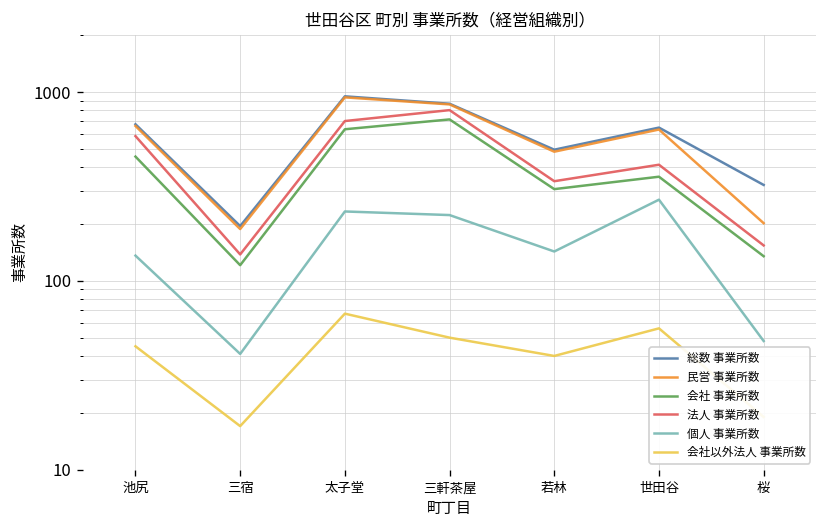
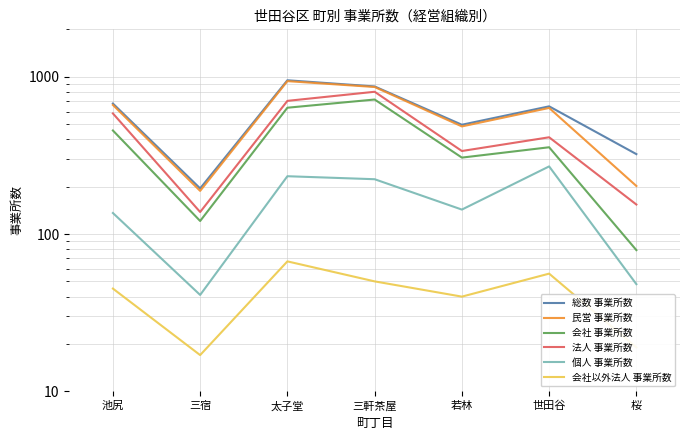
会社 事業所数, 桜: 140 -> 80
